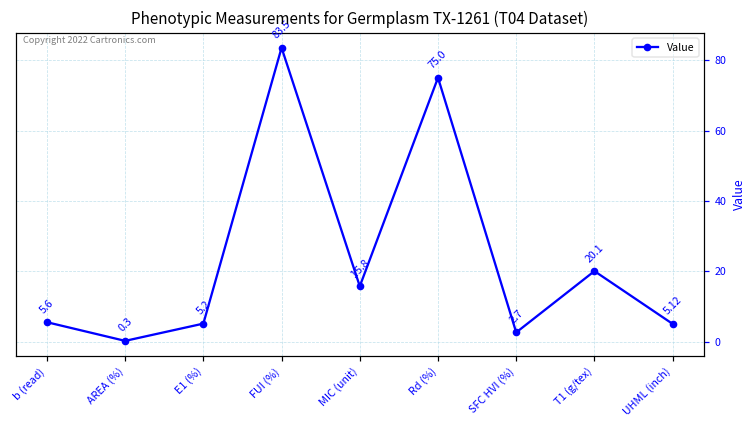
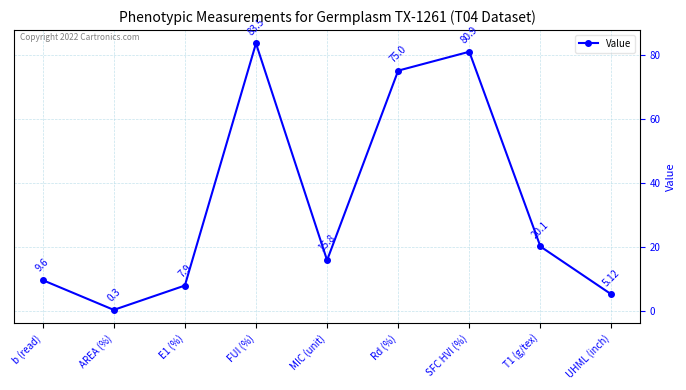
b (read): 5.6 -> 9.6
E1 (%): 5.2 -> 7.9
SFC HVI (%): 2.7 -> 80.9
